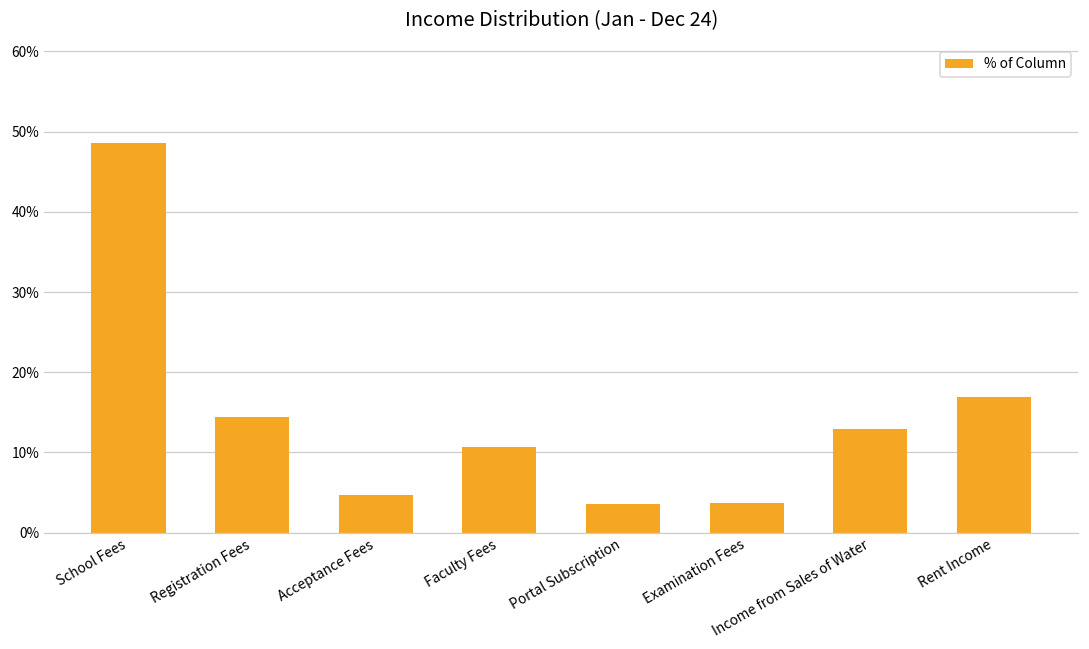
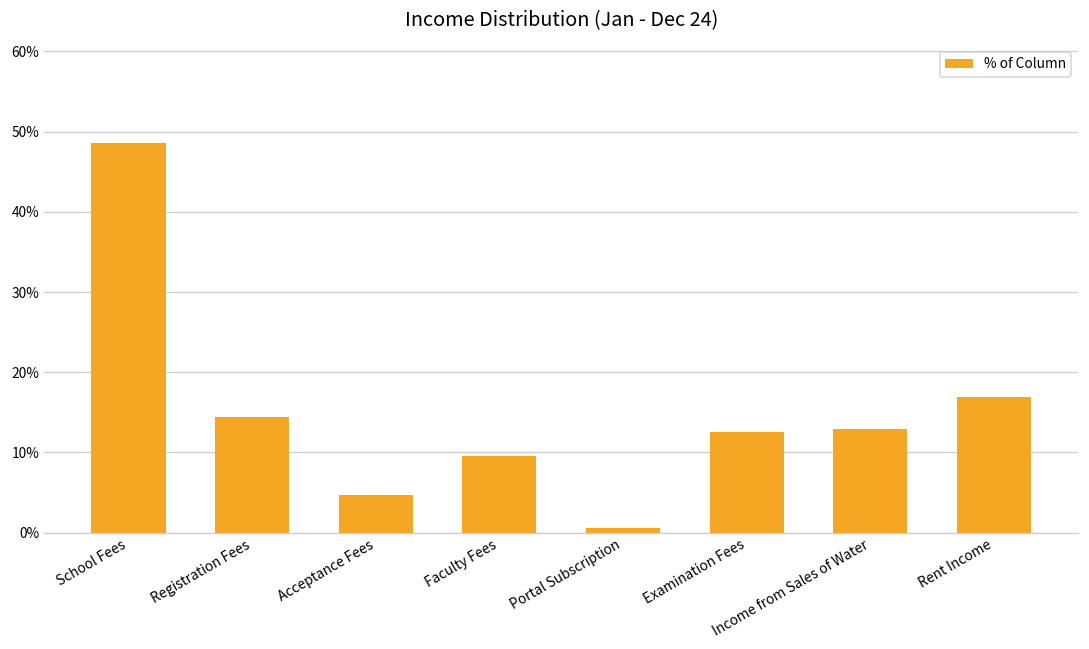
Faculty Fees: 11% -> 10%
Portal Subscription: 4% -> 1%
Examination Fees: 4% -> 13%
